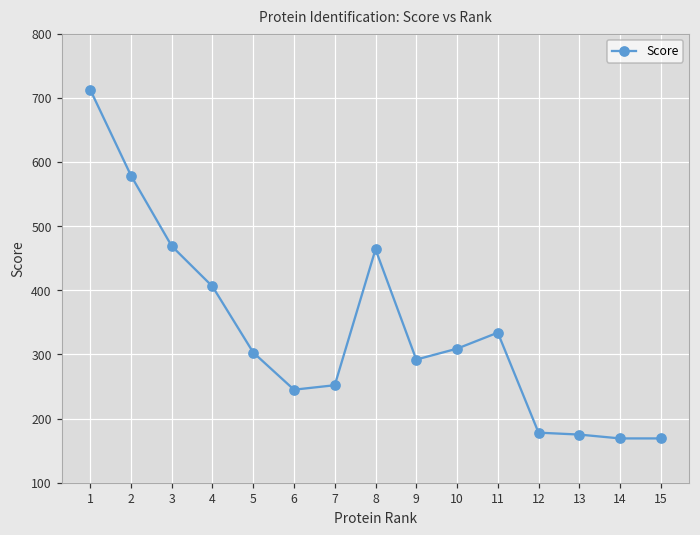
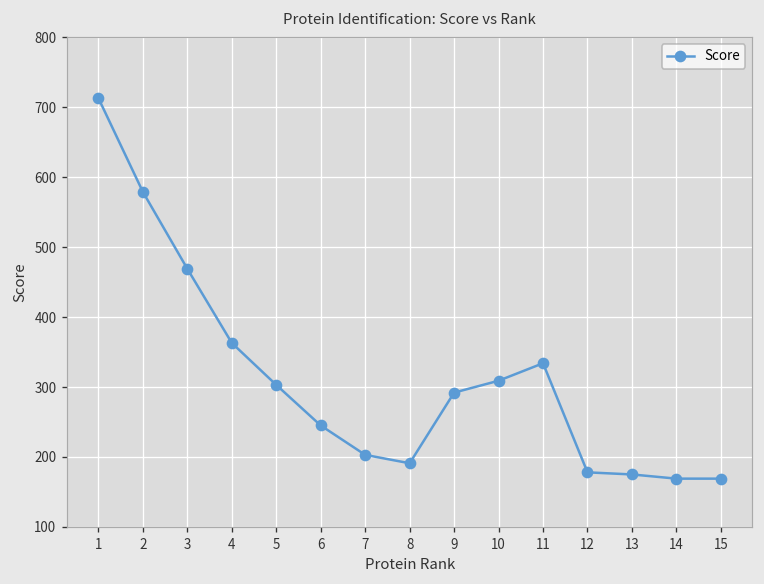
4: 410 -> 360
7: 250 -> 200
8: 460 -> 190
